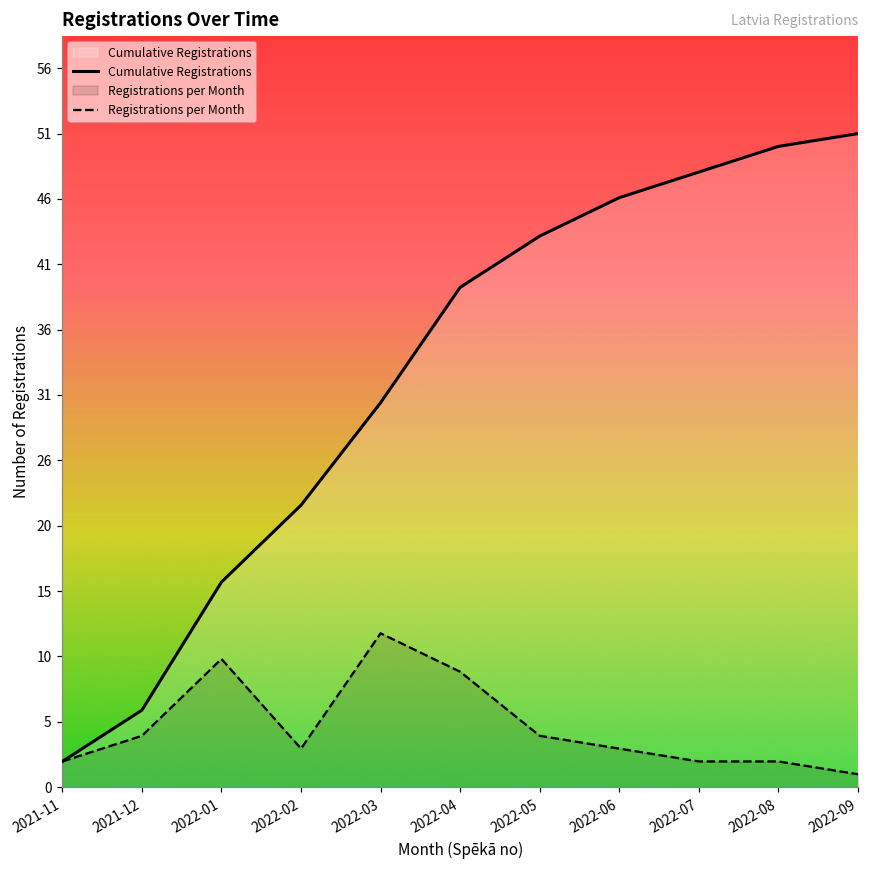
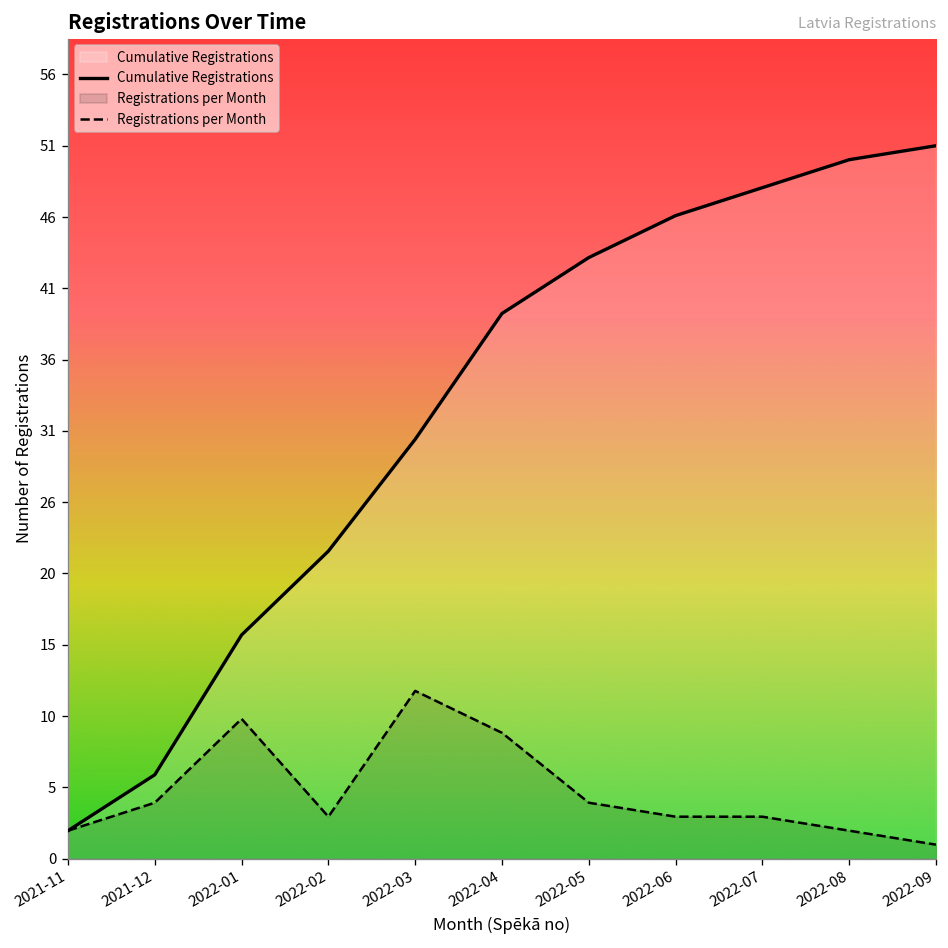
Registrations per Month, 2022-07: 2 -> 3
